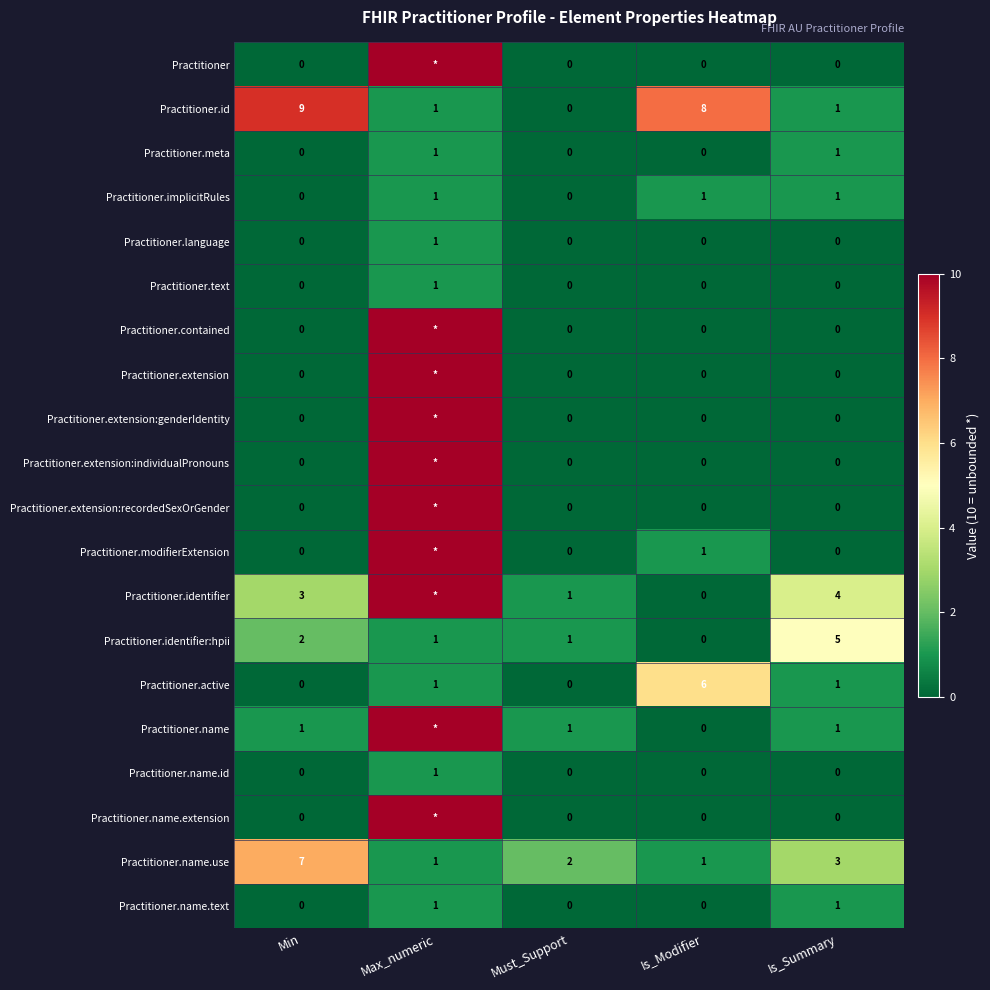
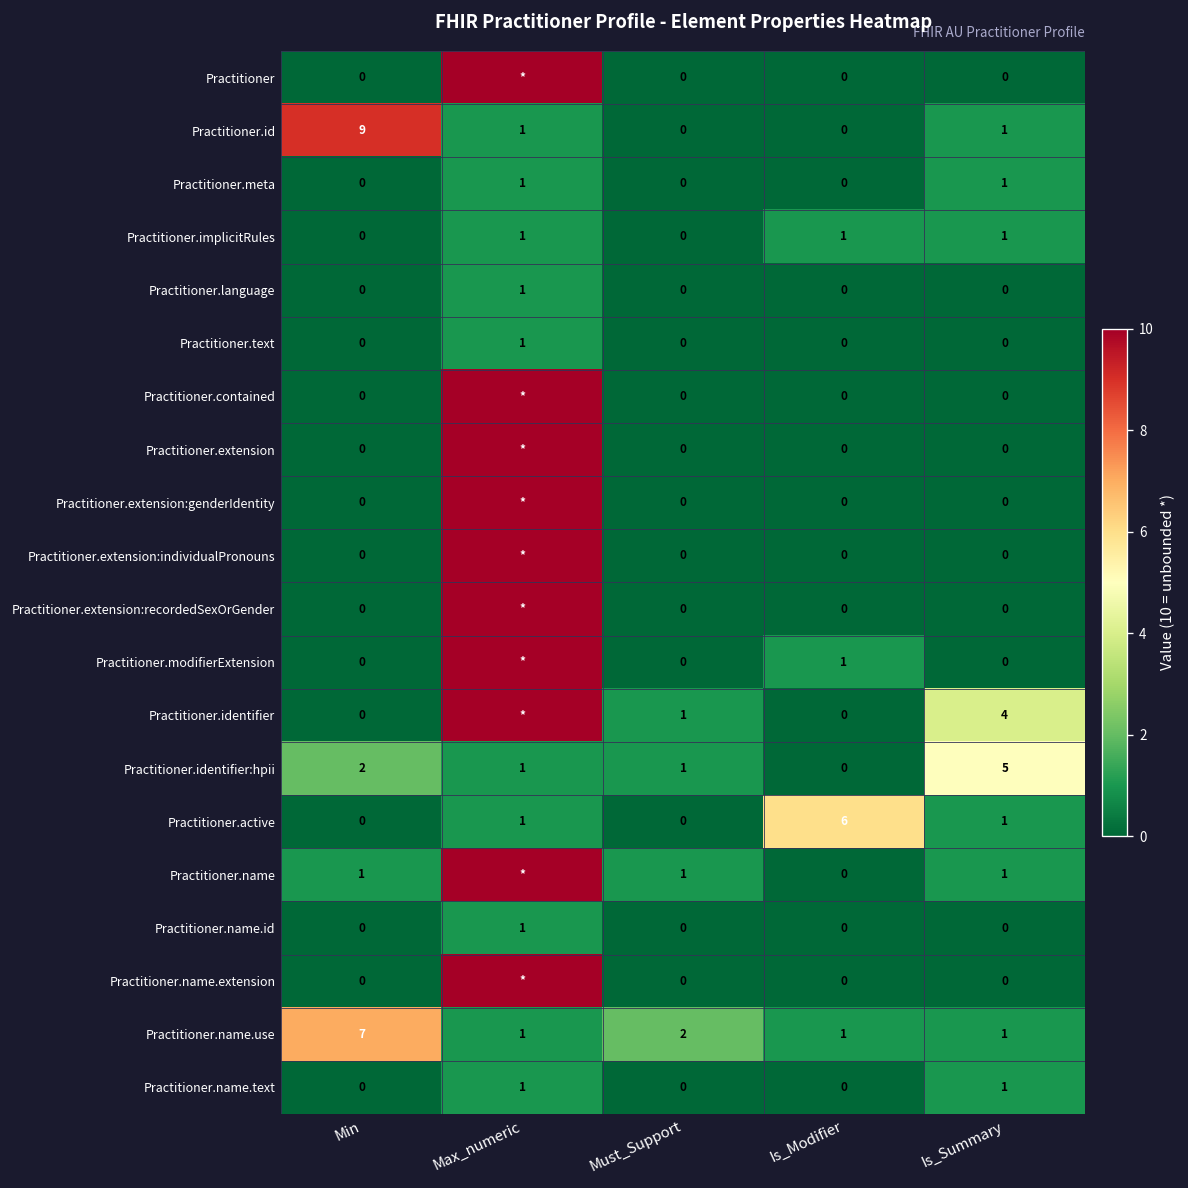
Practitioner.id, Is_Modifier: 8 -> 0
Practitioner.identifier, Min: 3 -> 0
Practitioner.name.use, Is_Summary: 3 -> 1
